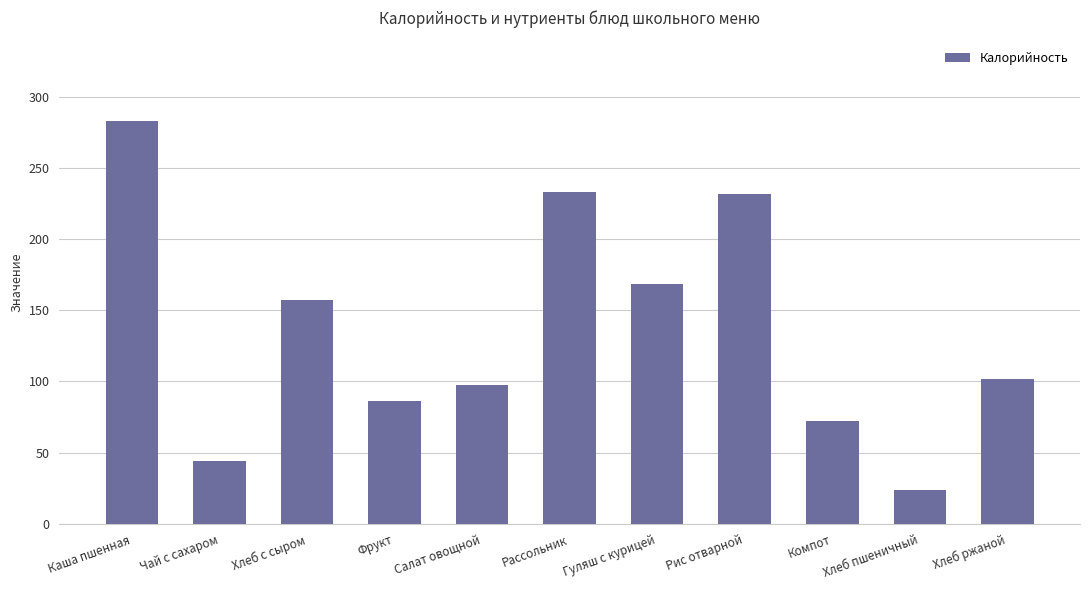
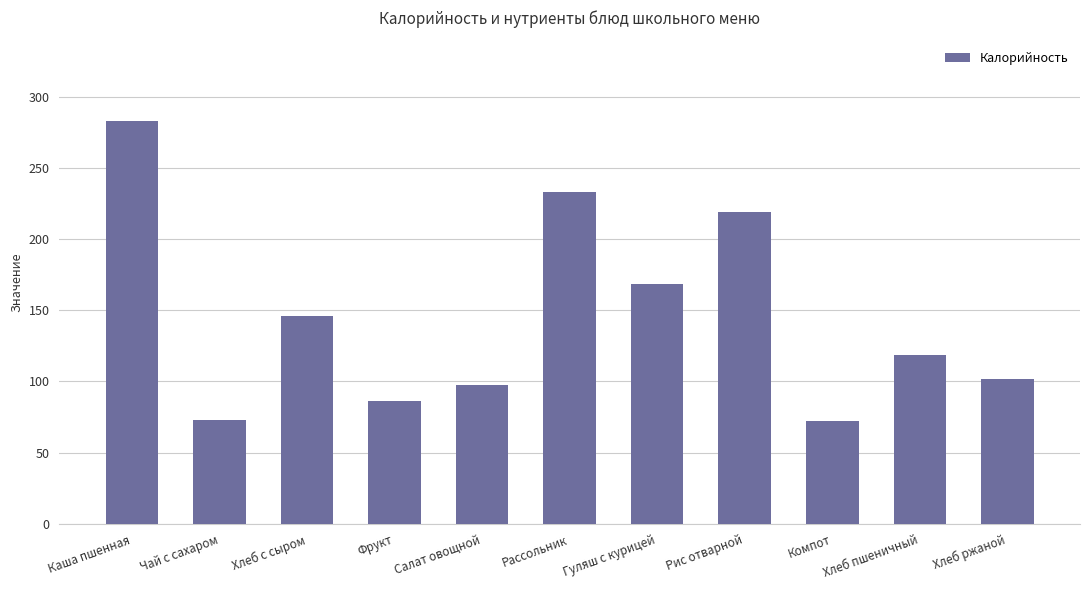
Чай с сахаром: 45 -> 73
Хлеб с сыром: 158 -> 146
Рис отварной: 232 -> 219
Хлеб пшеничный: 24 -> 118
